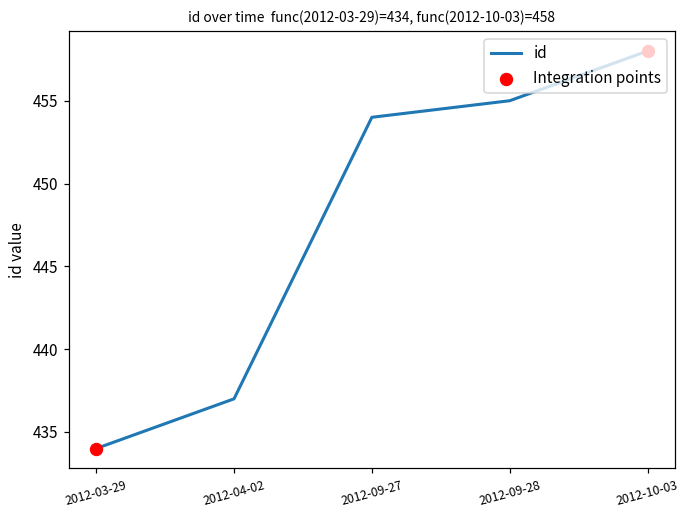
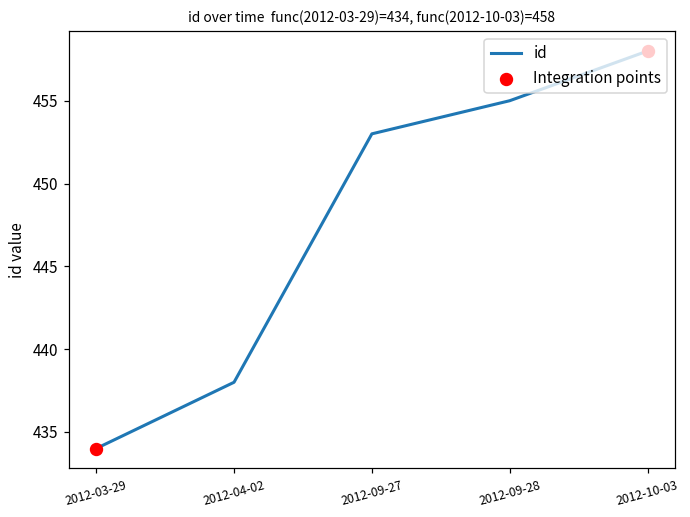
id, 2012-04-02: 437 -> 438
id, 2012-09-27: 454 -> 453
